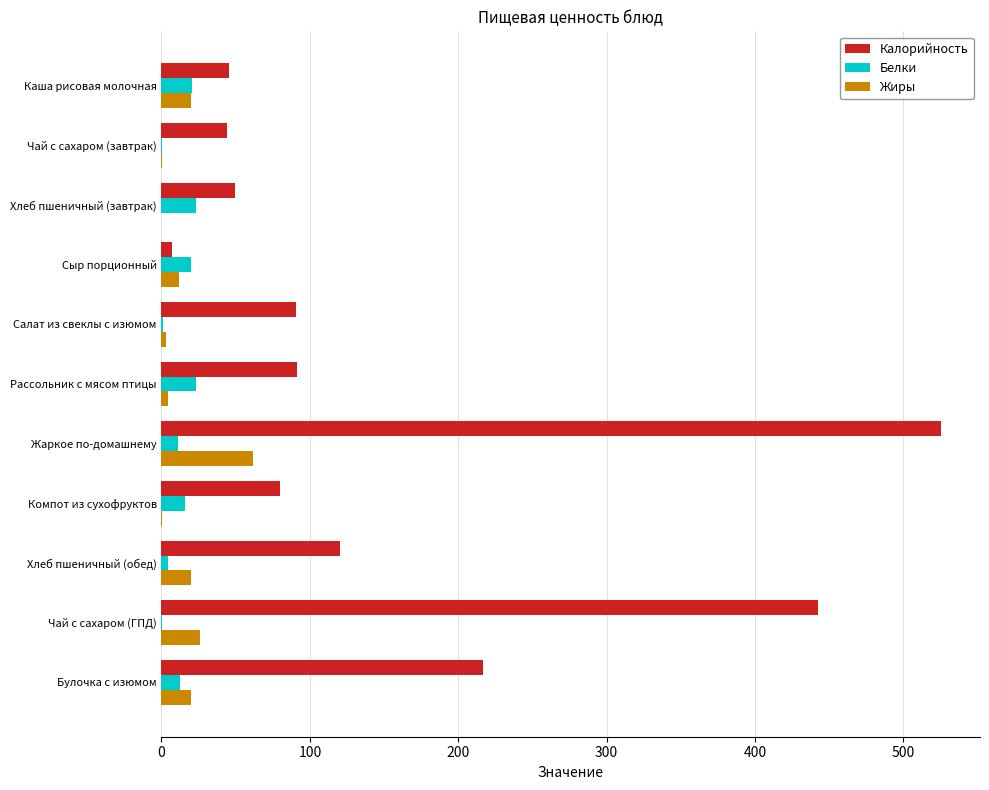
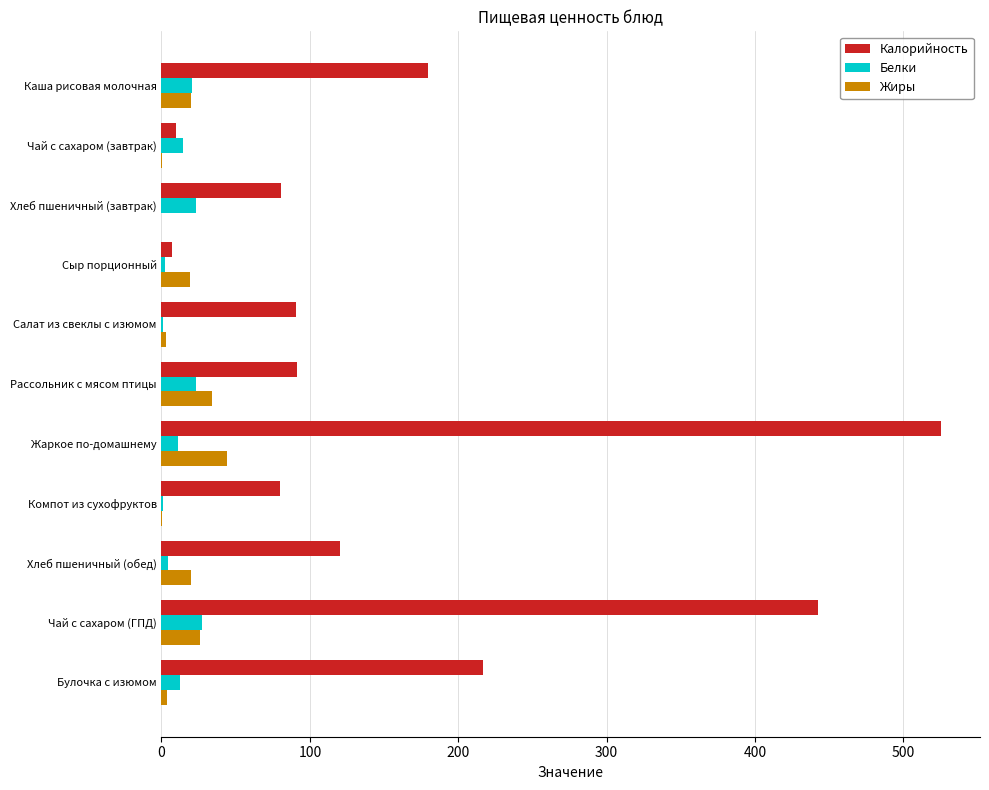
Калорийность, Каша рисовая молочная: 45 -> 180
Калорийность, Чай с сахаром (завтрак): 44 -> 10
Белки, Чай с сахаром (завтрак): 0 -> 15
Калорийность, Хлеб пшеничный (завтрак): 50 -> 80
Белки, Сыр порционный: 20 -> 3
Жиры, Сыр порционный: 12 -> 20
Жиры, Рассольник с мясом птицы: 5 -> 34
Жиры, Жаркое по-домашнему: 62 -> 44
Белки, Компот из сухофруктов: 16 -> 1
Белки, Чай с сахаром (ГПД): 0 -> 27
Жиры, Булочка с изюмом: 20 -> 4
